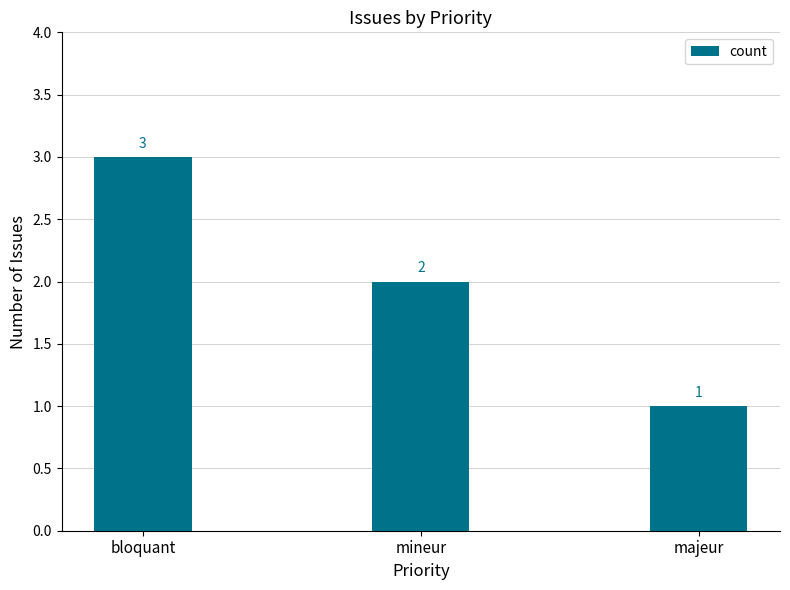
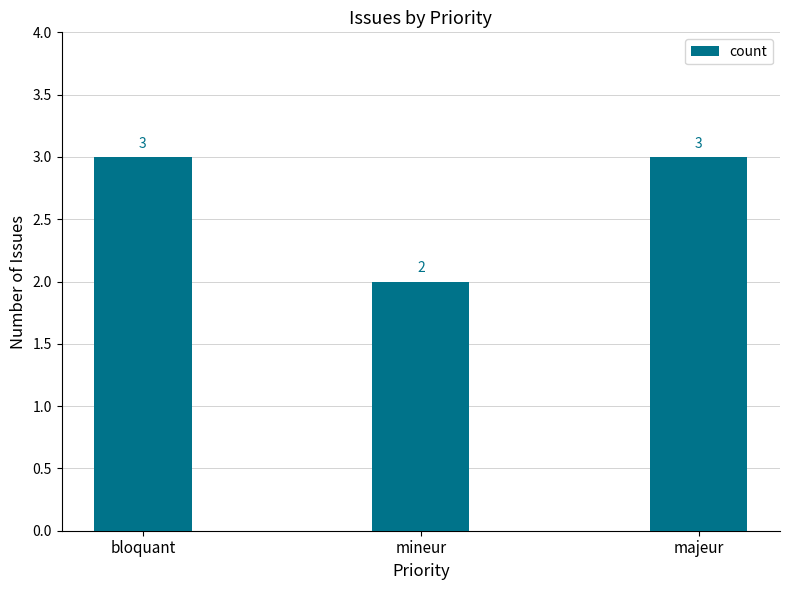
majeur: 1 -> 3
